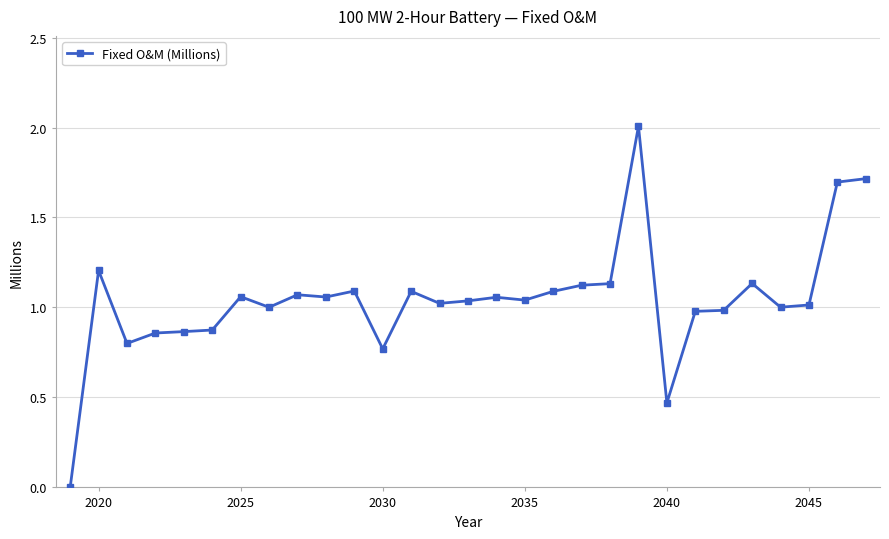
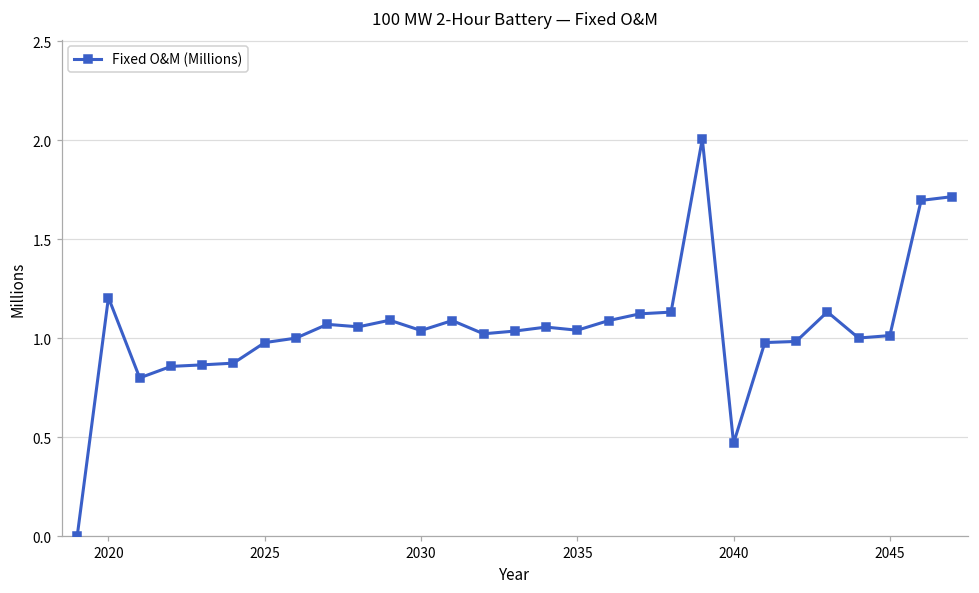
2025: 1.06 -> 0.98
2030: 0.77 -> 1.04
